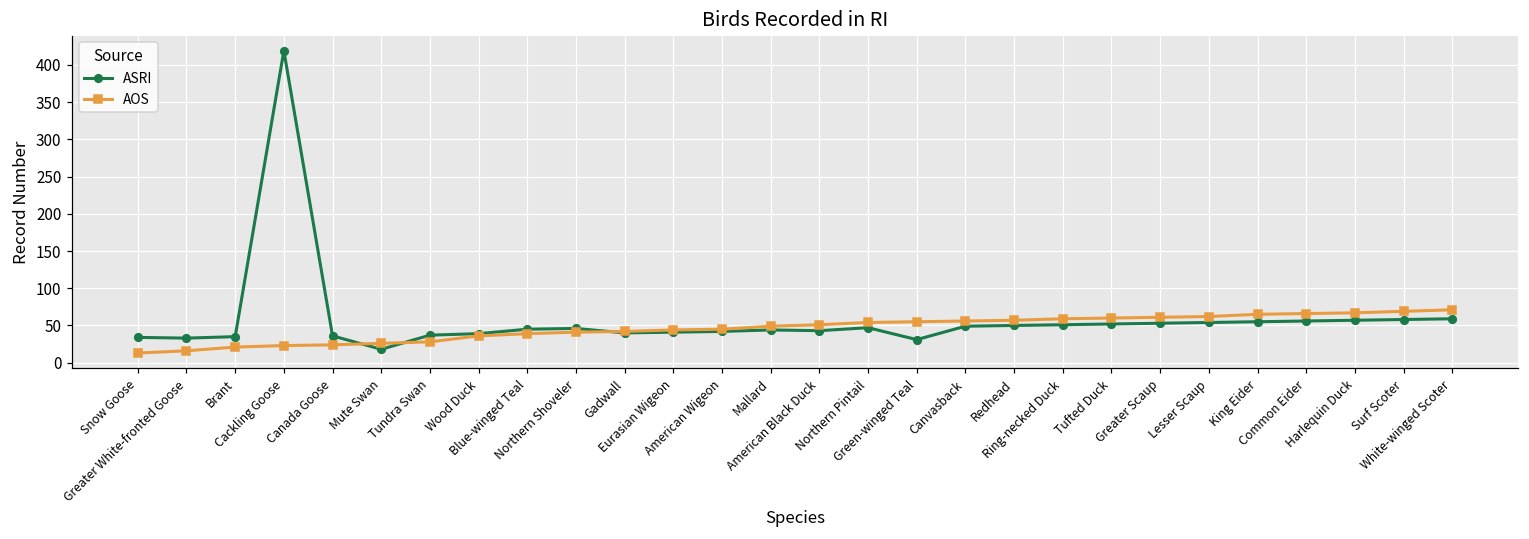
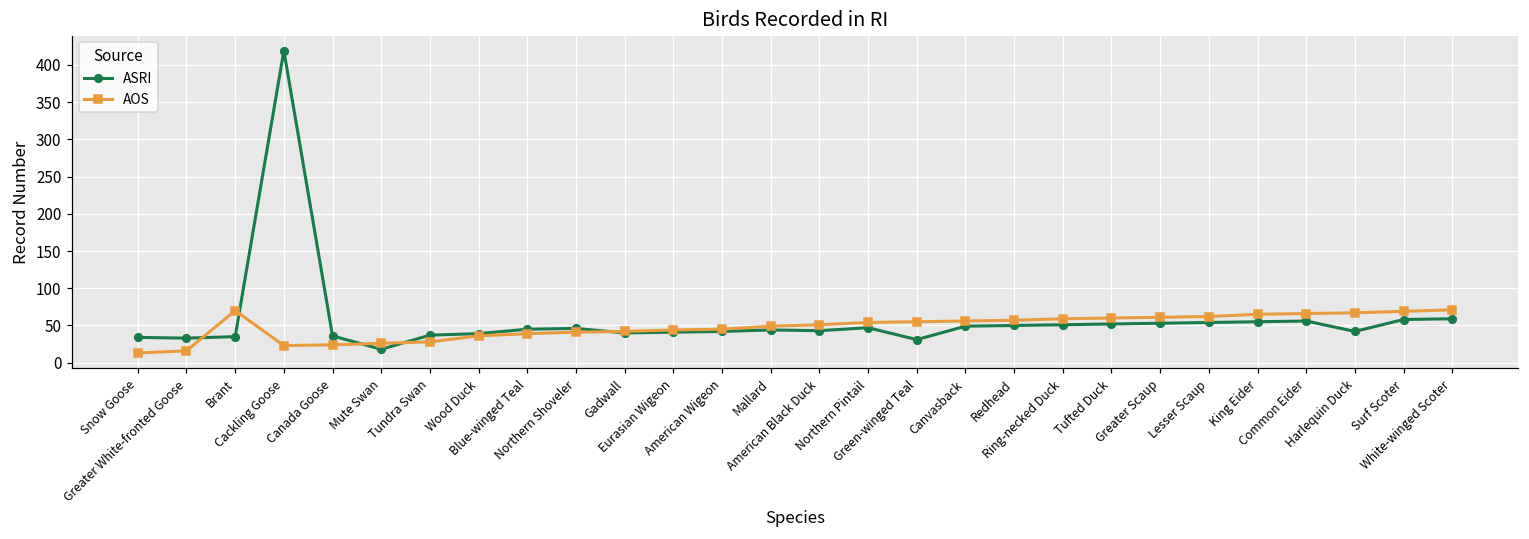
AOS, Brant: 20 -> 70
ASRI, Harlequin Duck: 60 -> 40
